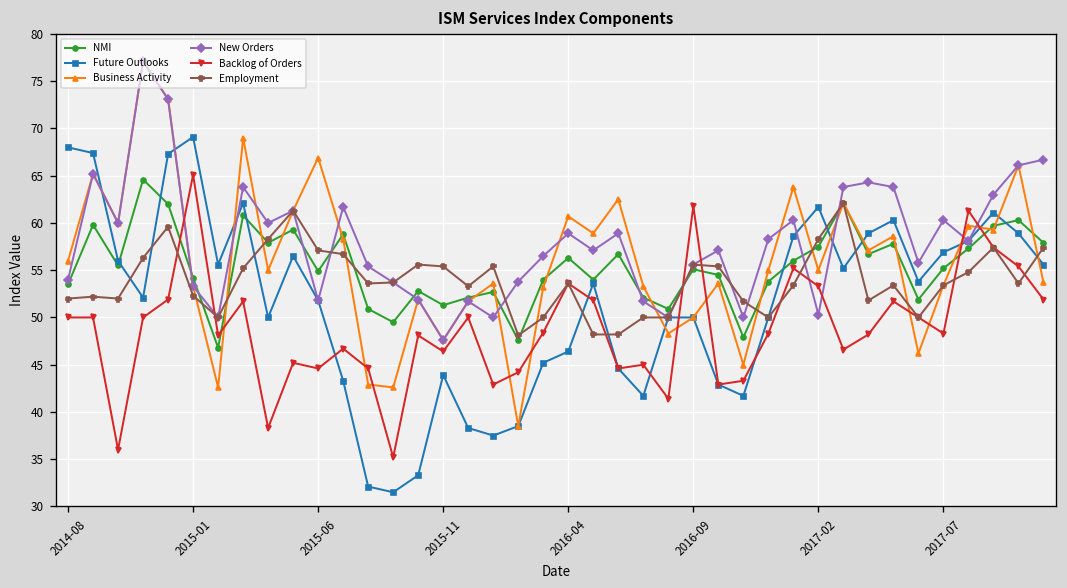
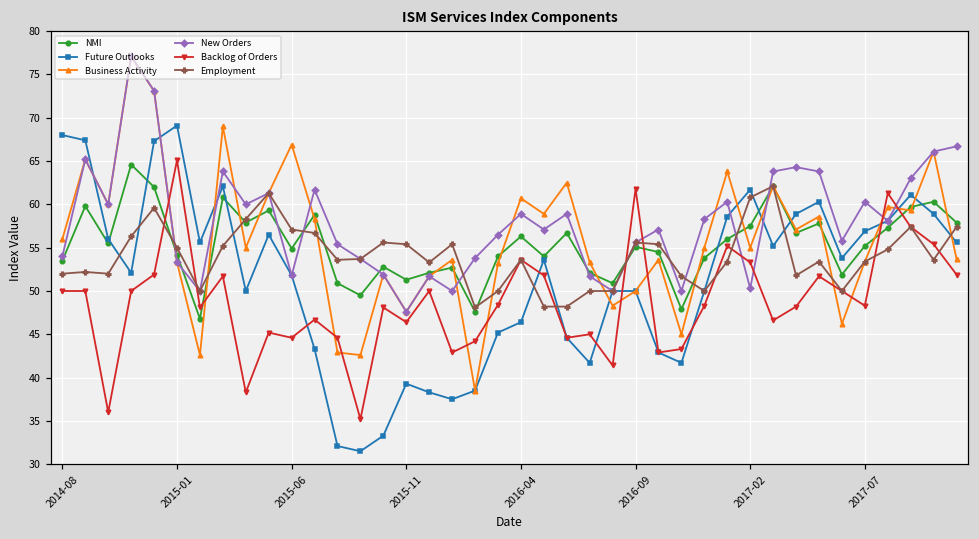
Employment, 2015-01: 52 -> 55
Future Outlooks, 2015-11: 44 -> 39
Employment, 2017-02: 58 -> 61
